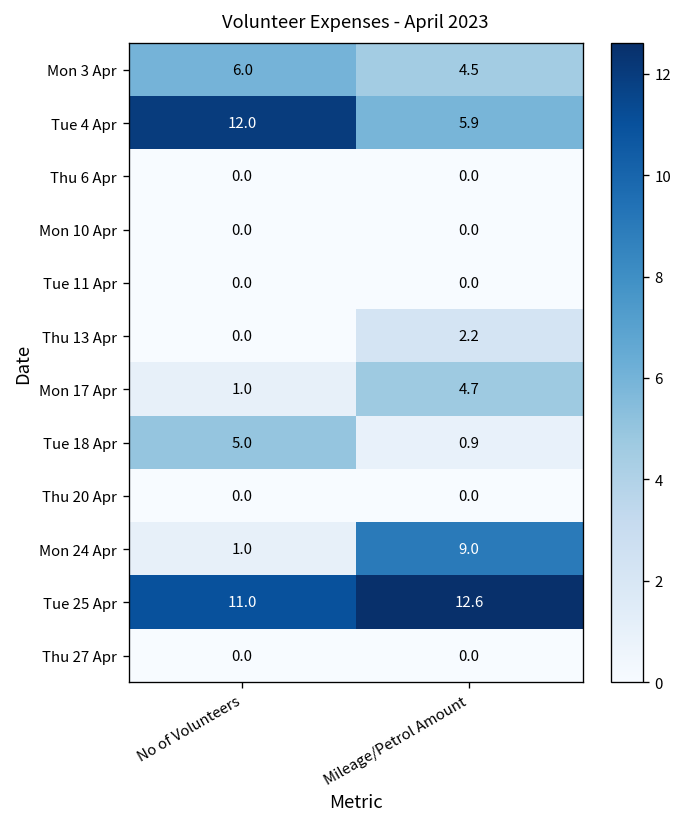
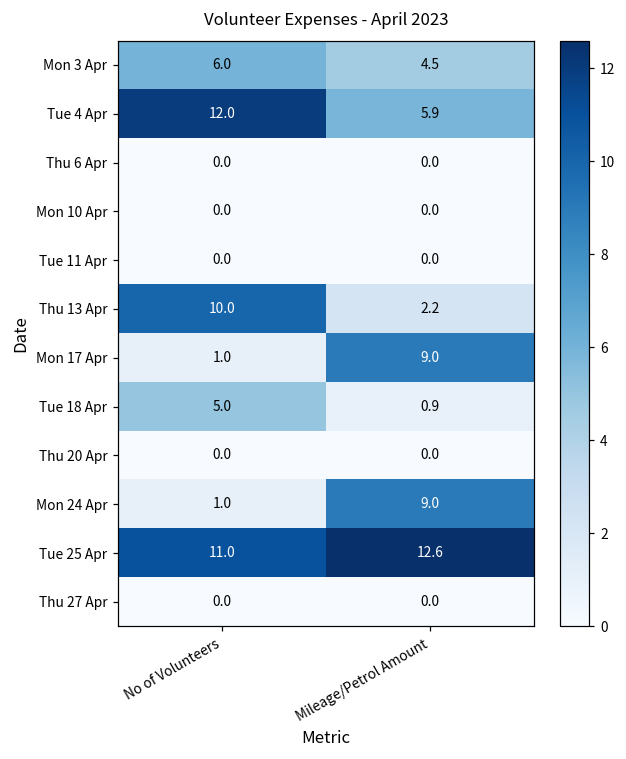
Thu 13 Apr, No of Volunteers: 0.0 -> 10.0
Mon 17 Apr, Mileage/Petrol Amount: 4.7 -> 9.0
